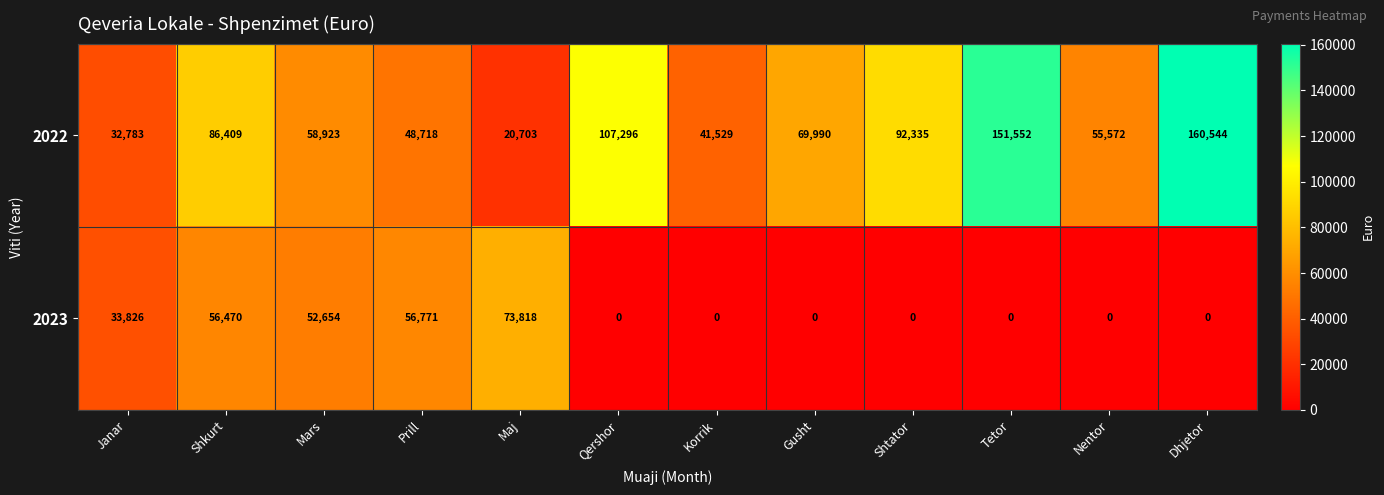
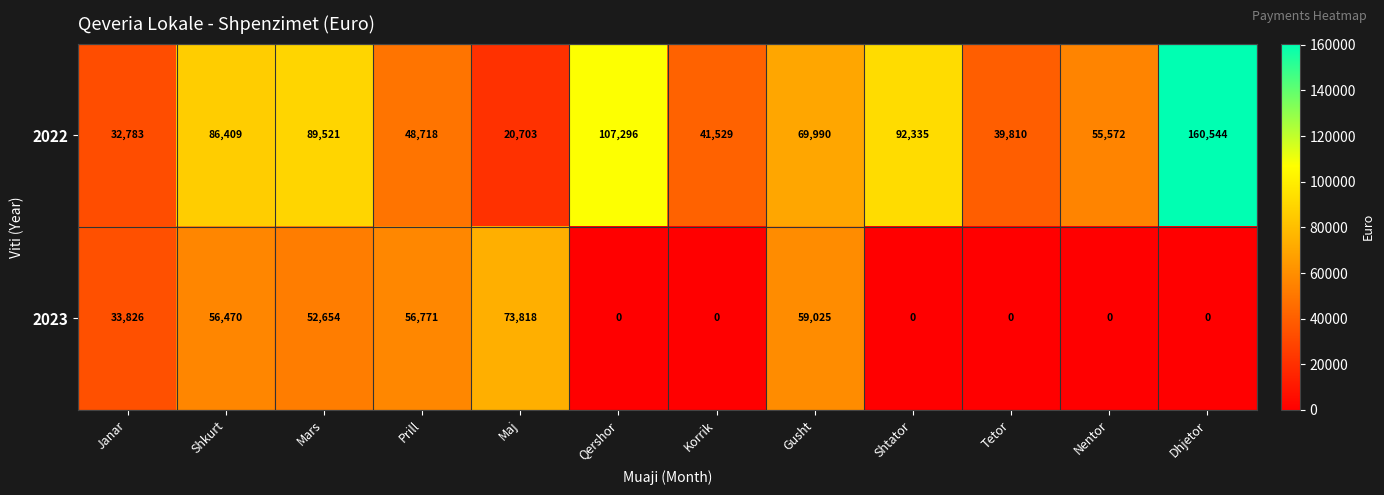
2022, Mars: 58,923 -> 89,521
2022, Tetor: 151,552 -> 39,810
2023, Gusht: 0 -> 59,025
